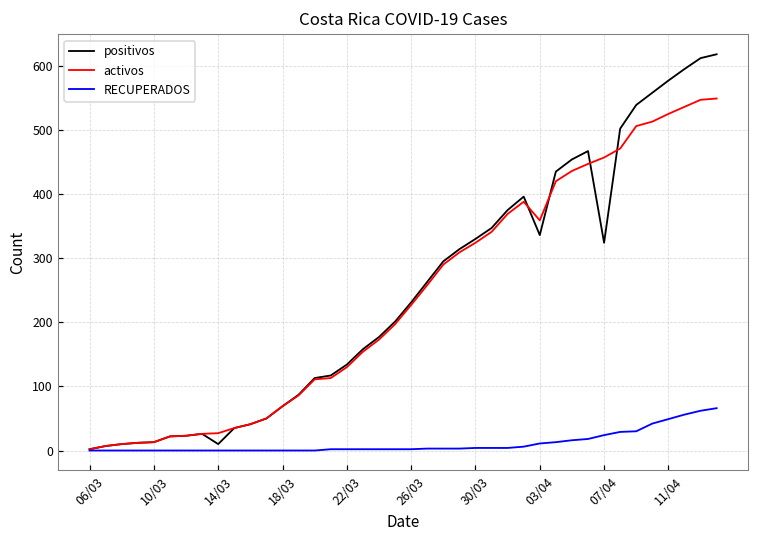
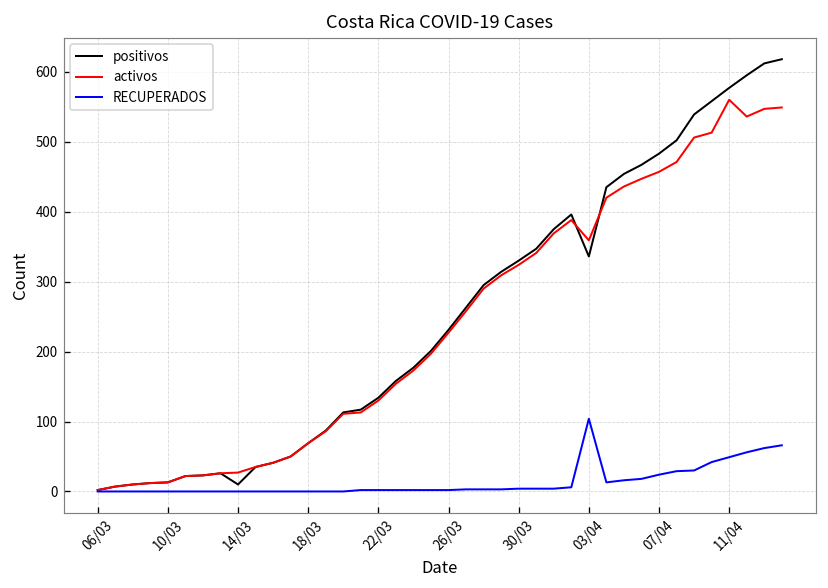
RECUPERADOS, 03/04: 10 -> 100
positivos, 07/04: 320 -> 480
activos, 11/04: 530 -> 560
